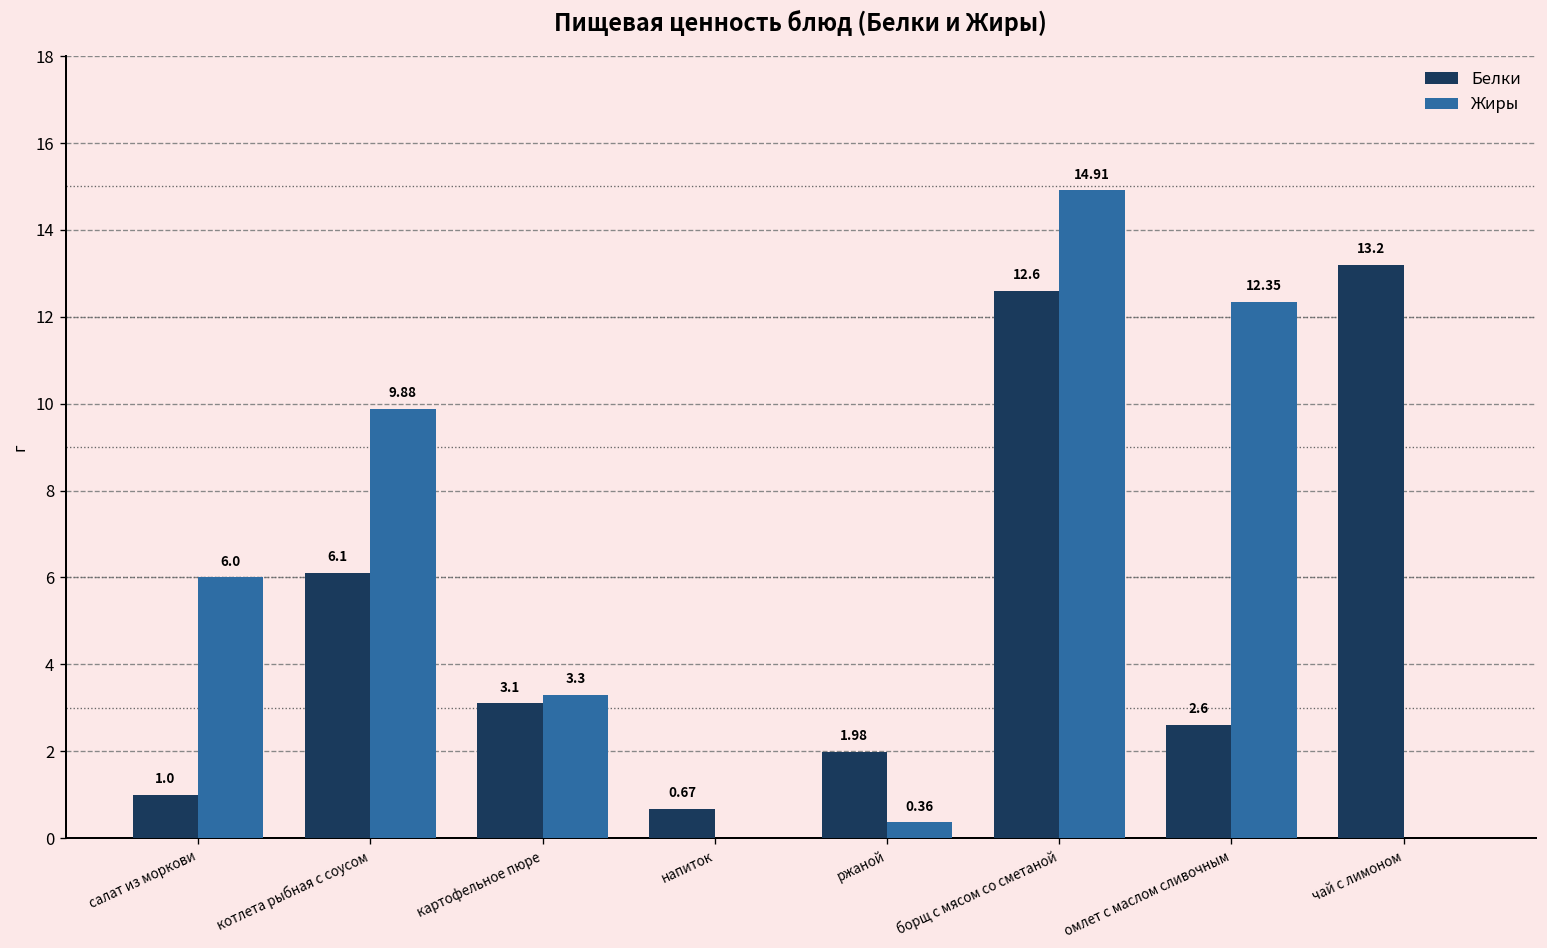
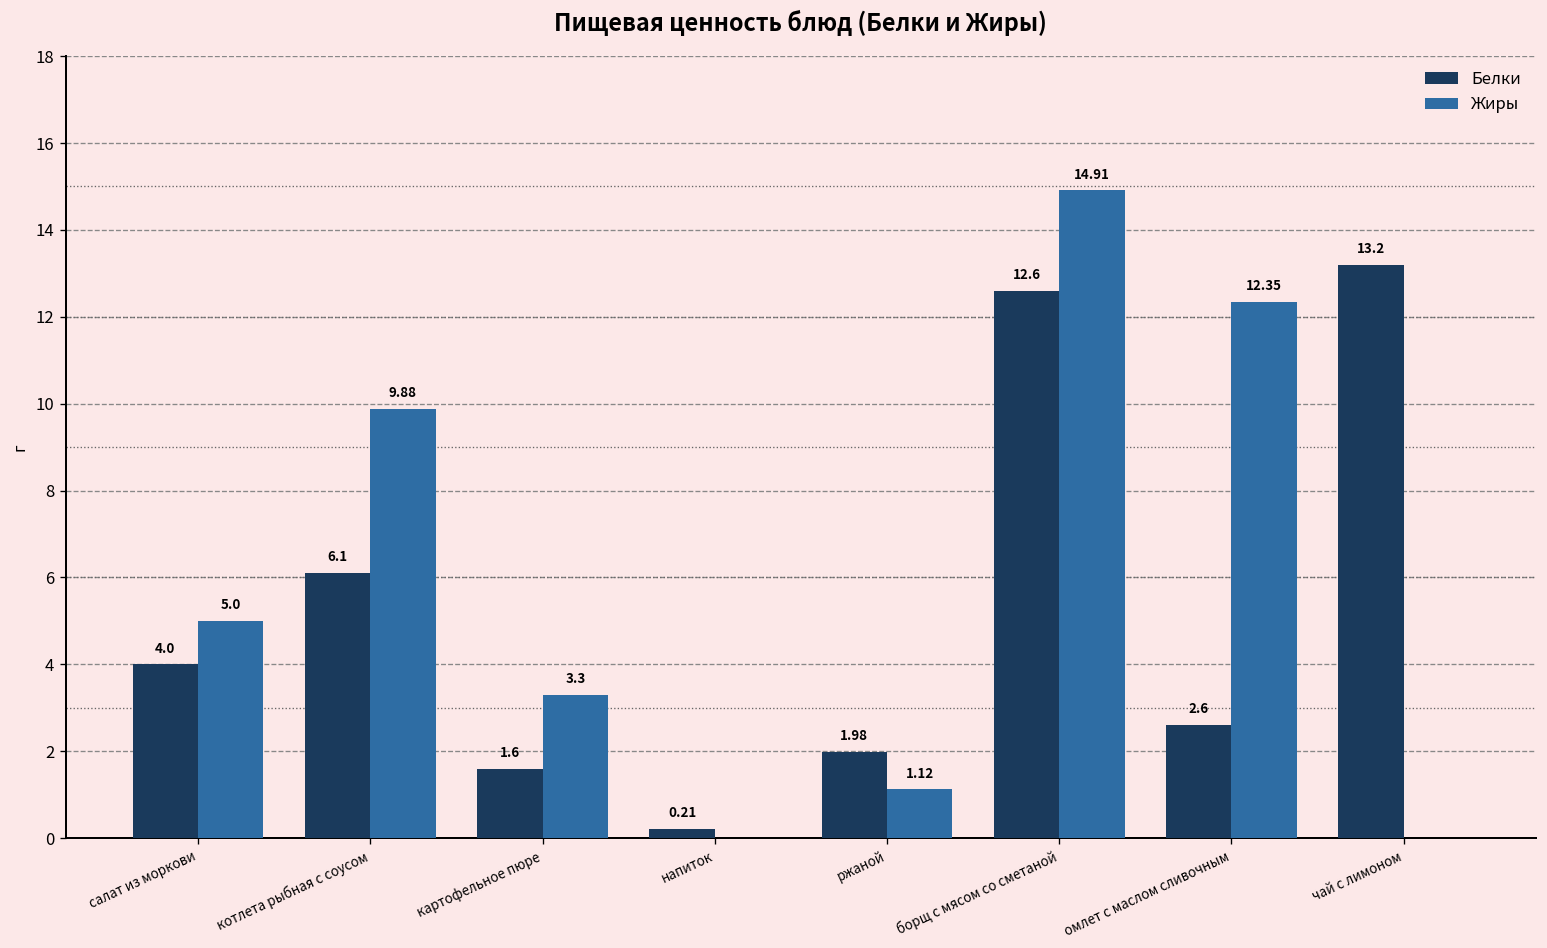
Белки, салат из моркови: 1.0 -> 4.0
Жиры, салат из моркови: 6.0 -> 5.0
Белки, картофельное пюре: 3.1 -> 1.6
Белки, напиток: 0.67 -> 0.21
Жиры, ржаной: 0.36 -> 1.12
